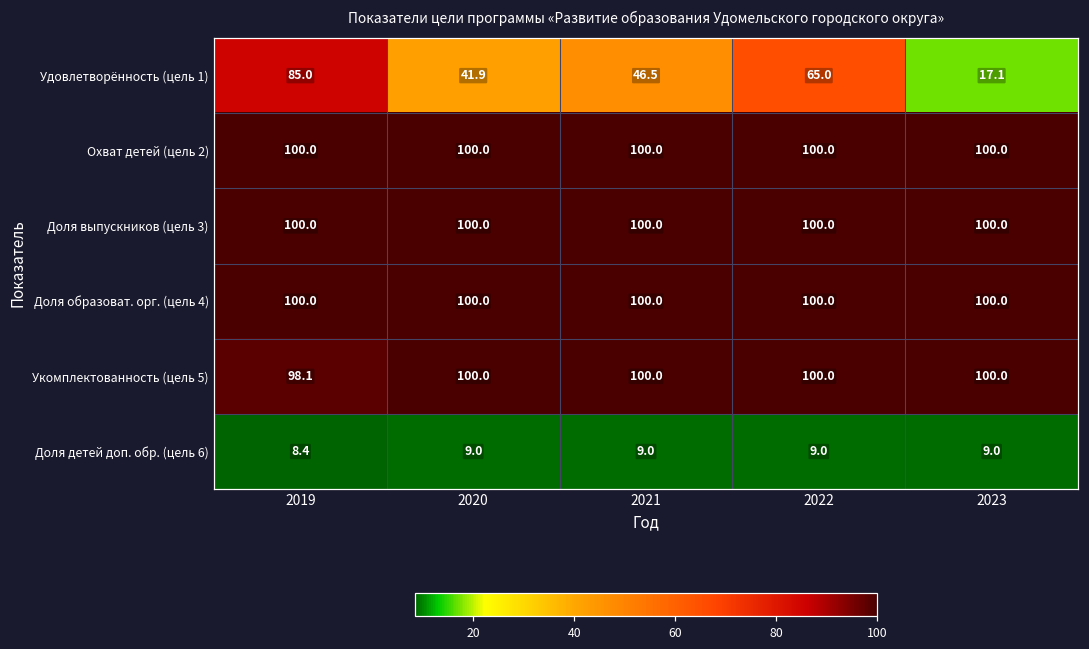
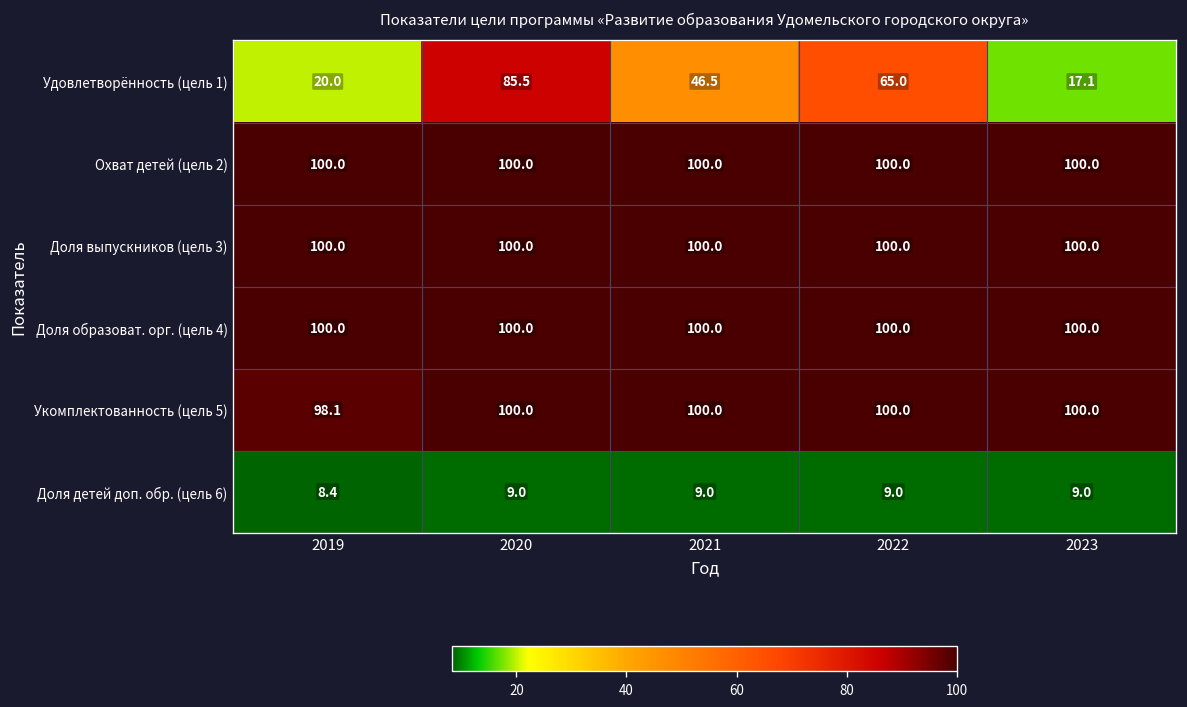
Удовлетворённость (цель 1), 2019: 85.0 -> 20.0
Удовлетворённость (цель 1), 2020: 41.9 -> 85.5
